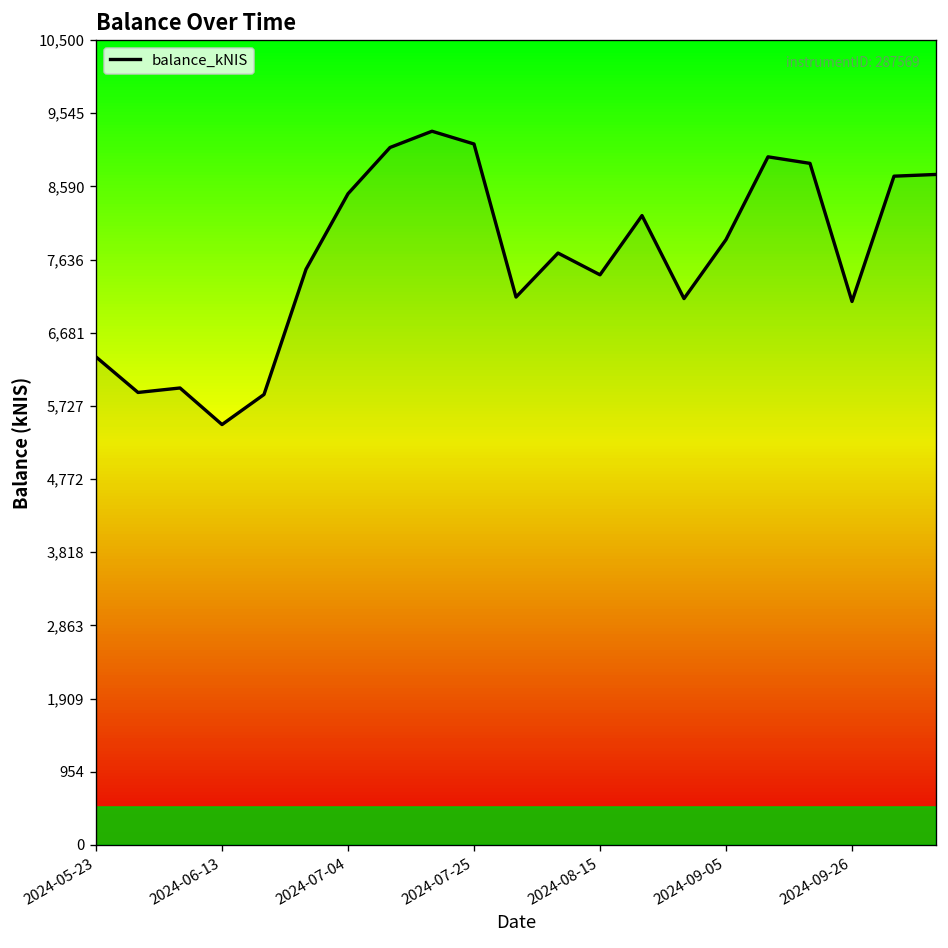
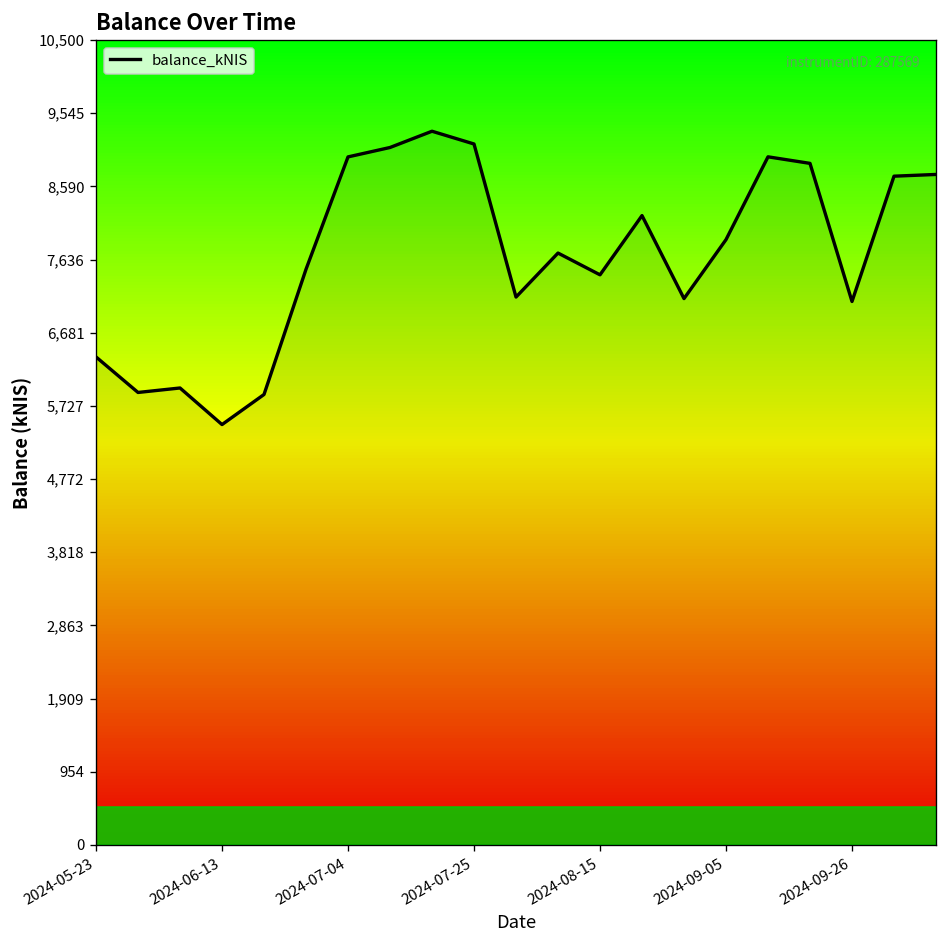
2024-07-04: 8,500 -> 9,000
